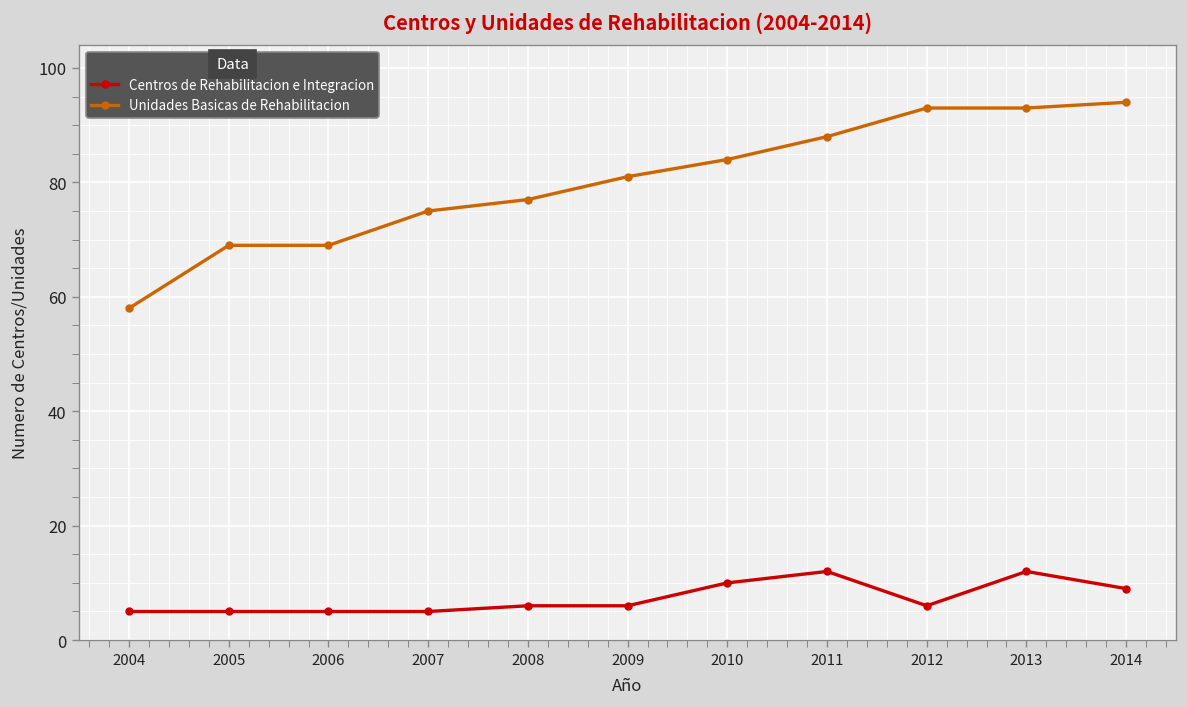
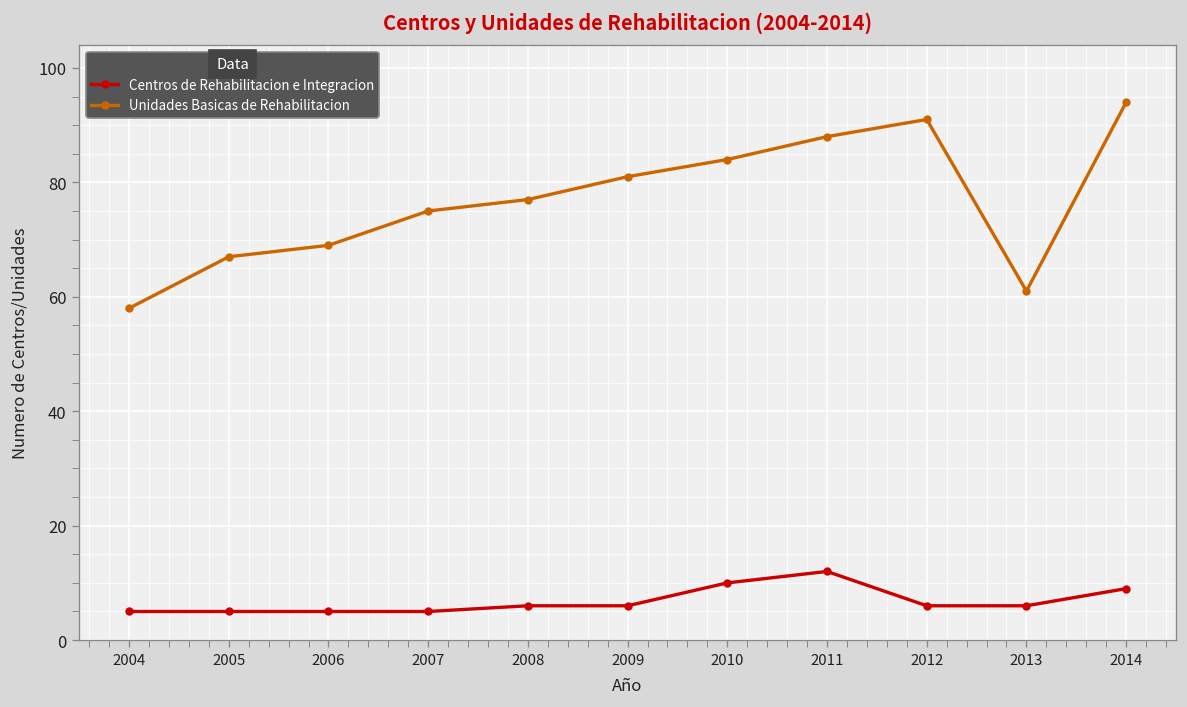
Unidades Basicas de Rehabilitacion, 2005: 69 -> 67
Unidades Basicas de Rehabilitacion, 2012: 93 -> 91
Centros de Rehabilitacion e Integracion, 2013: 12 -> 6
Unidades Basicas de Rehabilitacion, 2013: 93 -> 61
